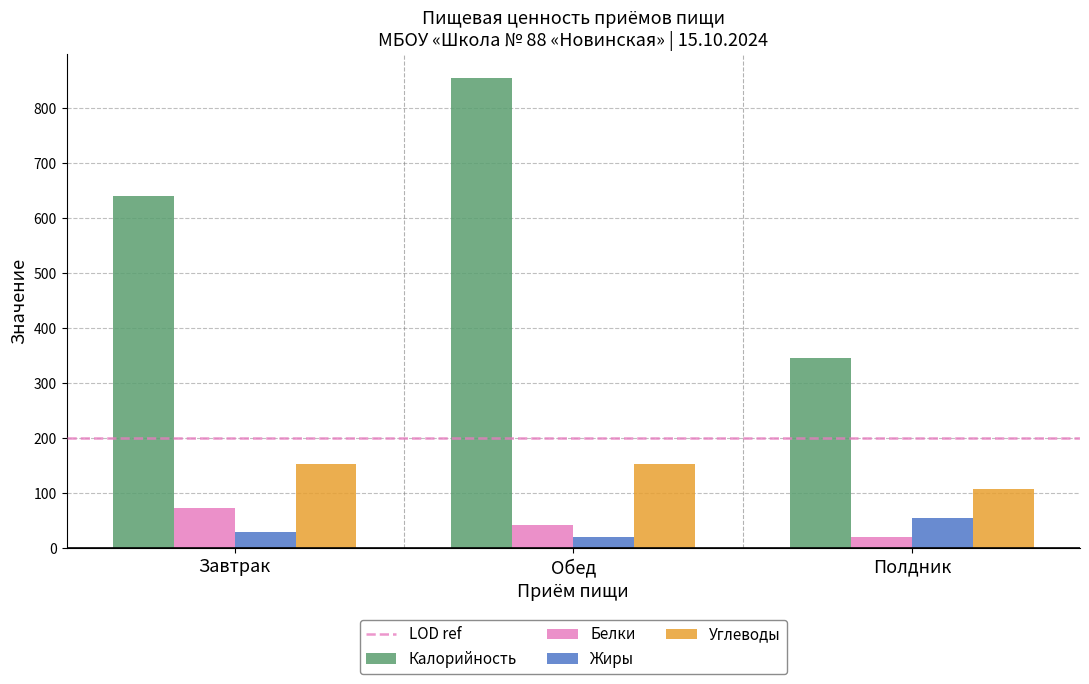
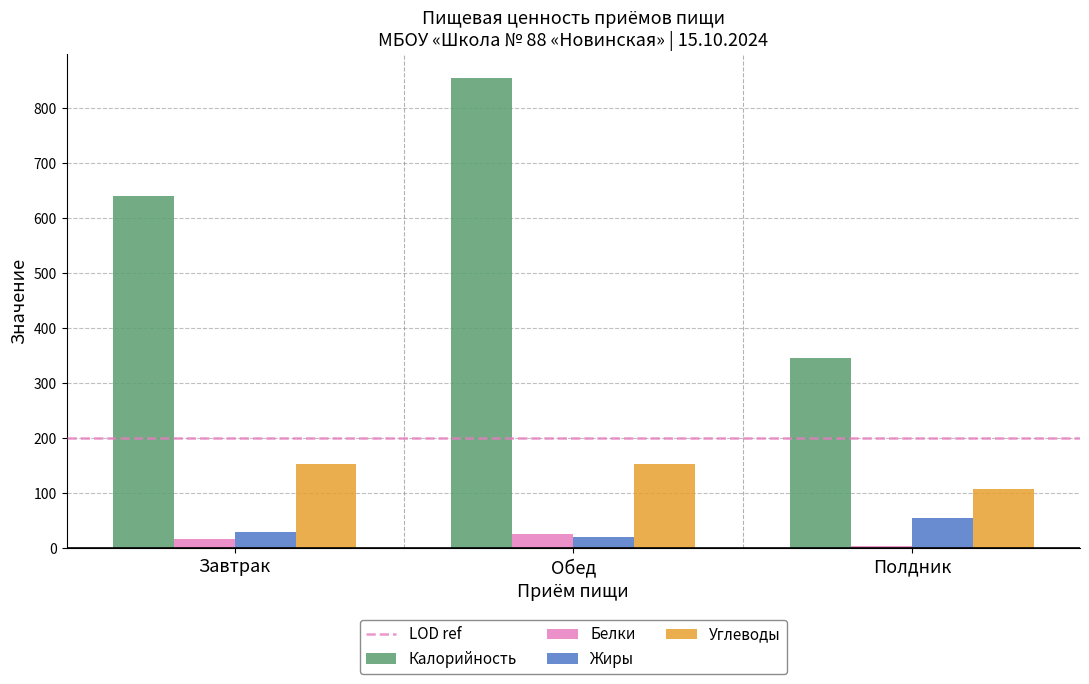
Белки, Завтрак: 70 -> 20
Белки, Обед: 40 -> 30
Белки, Полдник: 20 -> 0
